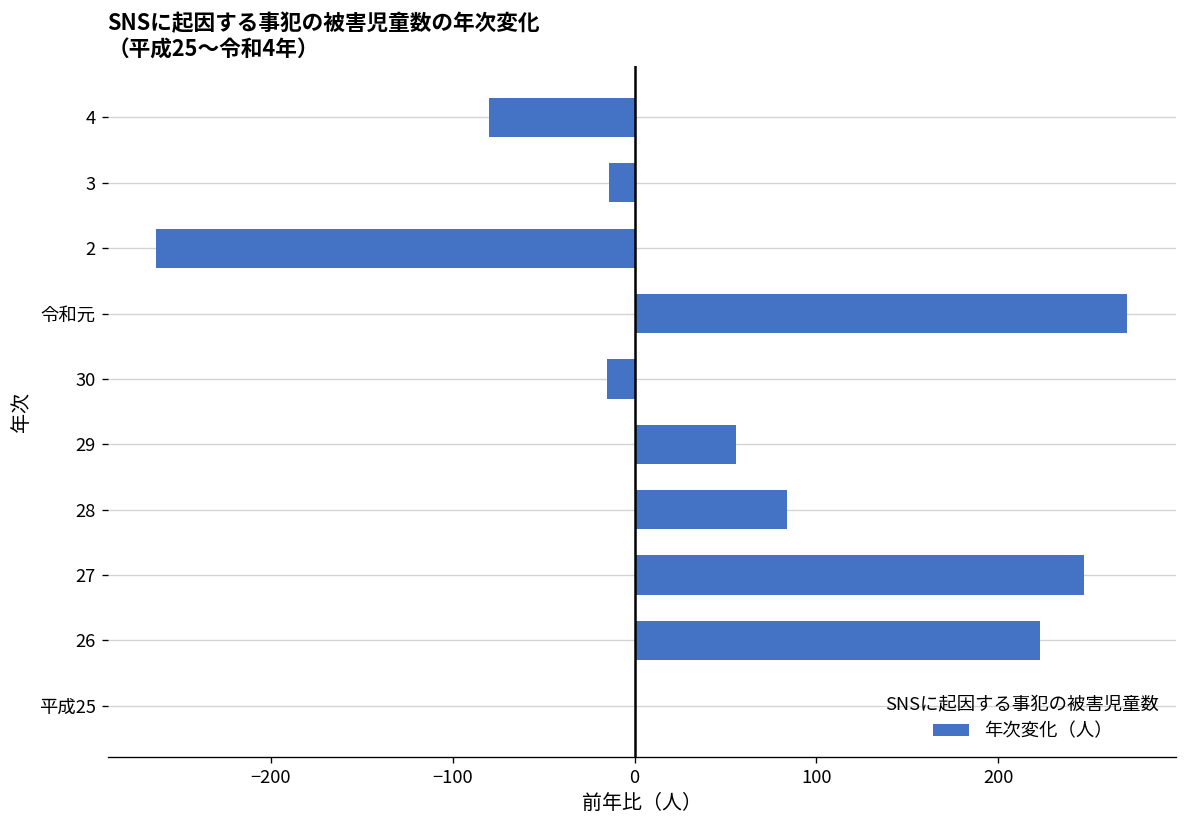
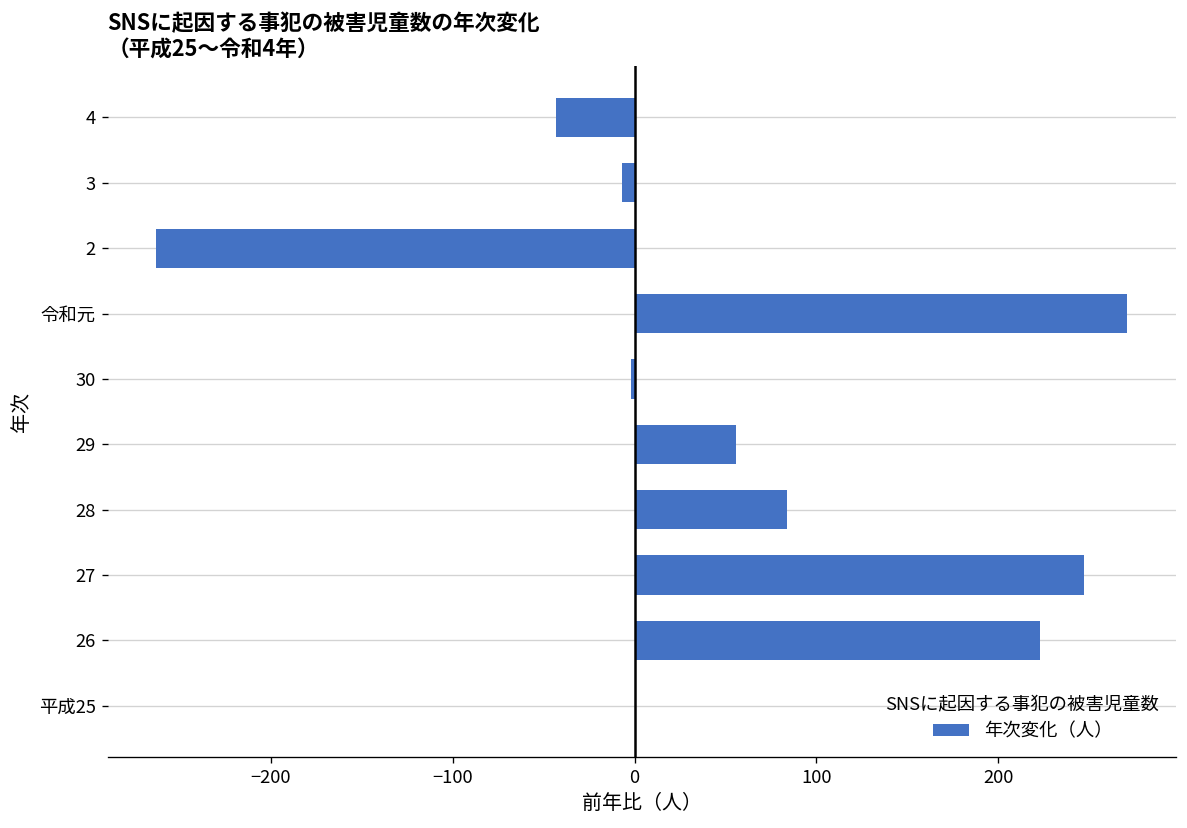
4: -80 -> -43
3: -14 -> -7
30: -15 -> -2
